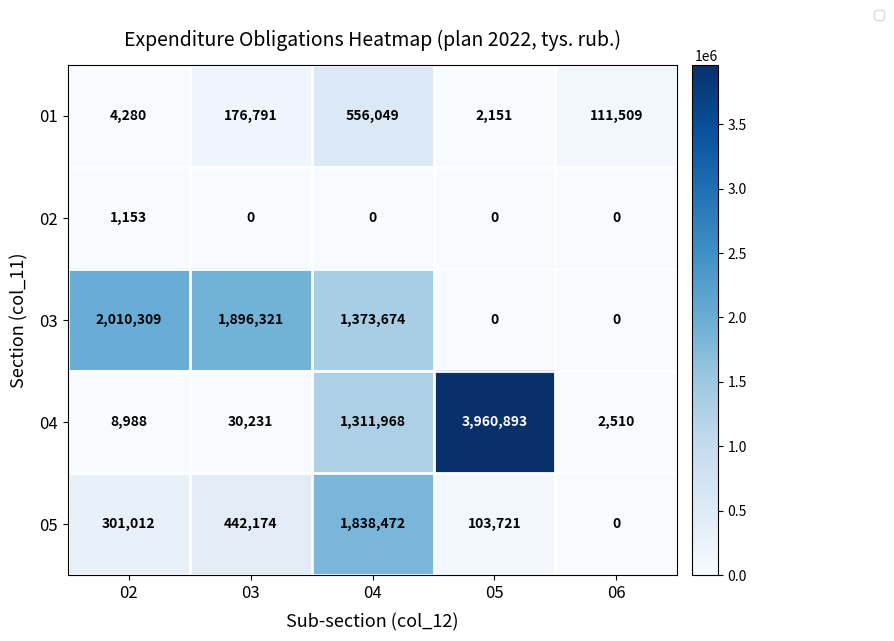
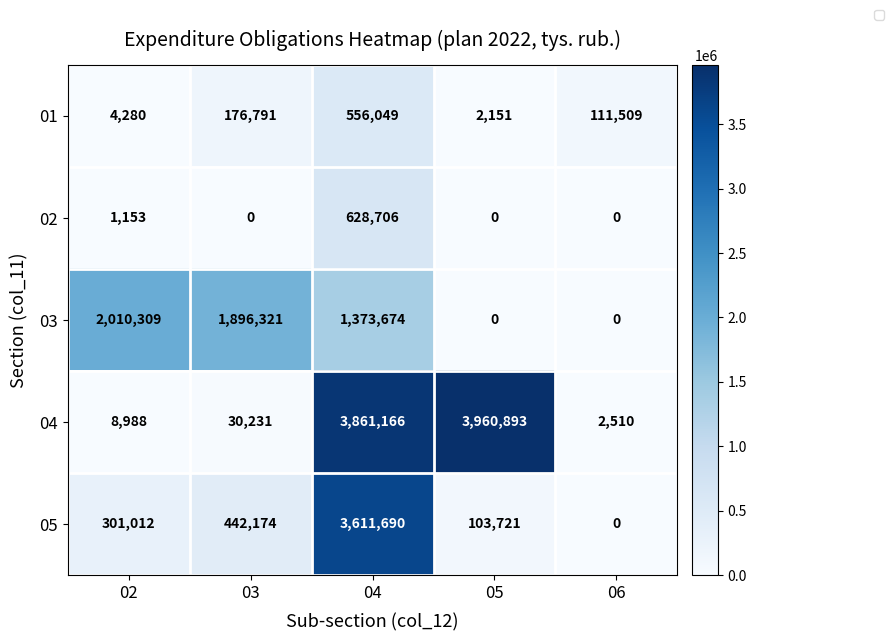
02, 04: 0 -> 628,706
04, 04: 1,311,968 -> 3,861,166
05, 04: 1,838,472 -> 3,611,690
